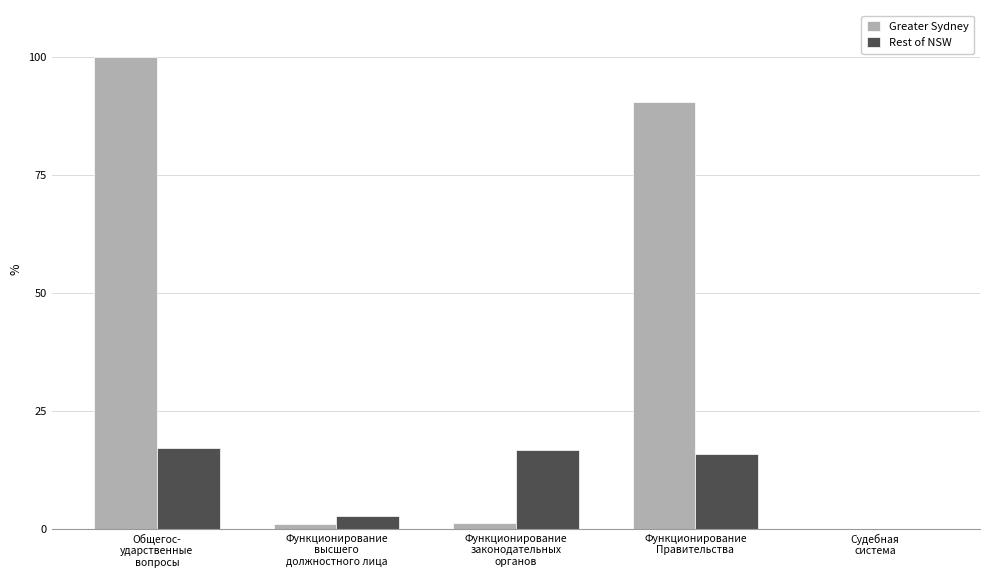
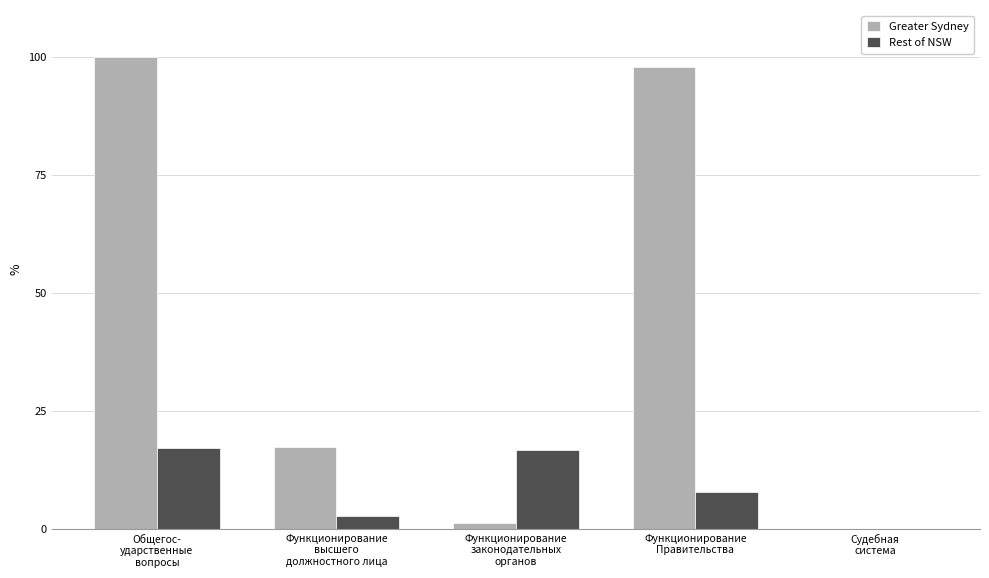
Greater Sydney, Функционирование высшего должностного лица: 1 -> 17
Greater Sydney, Функционирование Правительства: 91 -> 98
Rest of NSW, Функционирование Правительства: 16 -> 8
